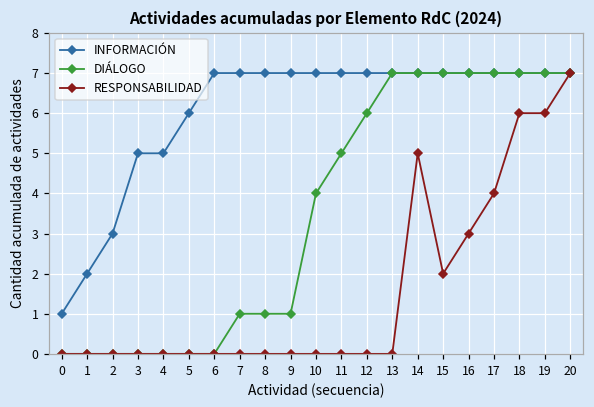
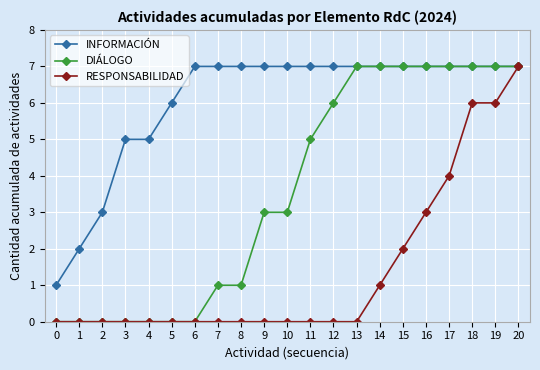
DIÁLOGO, 9: 1 -> 3
DIÁLOGO, 10: 4 -> 3
RESPONSABILIDAD, 14: 5 -> 1
